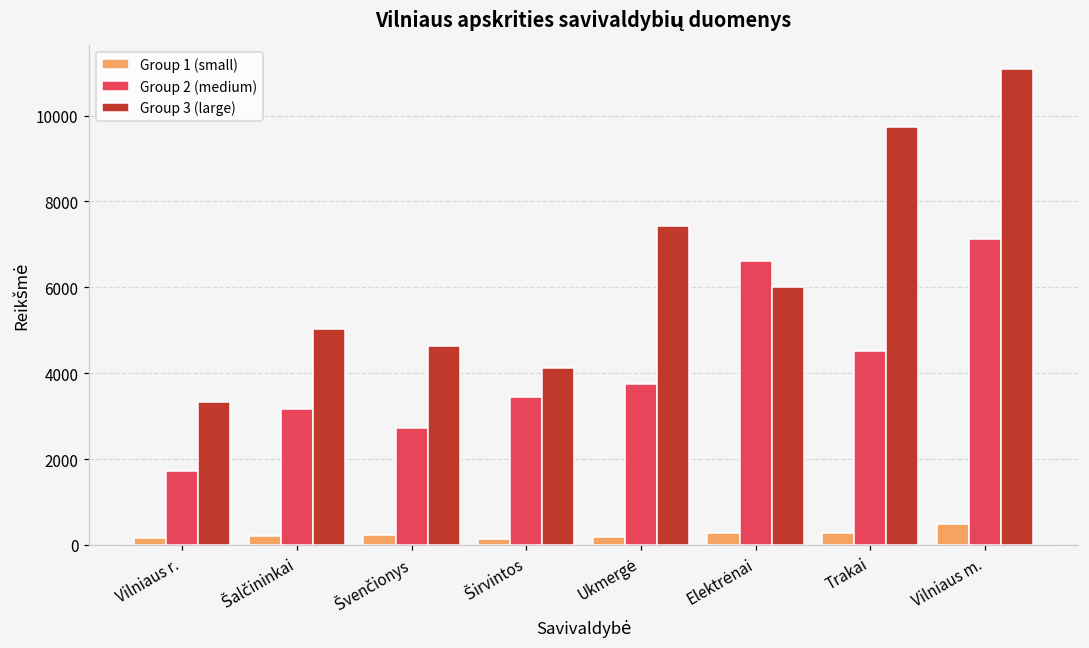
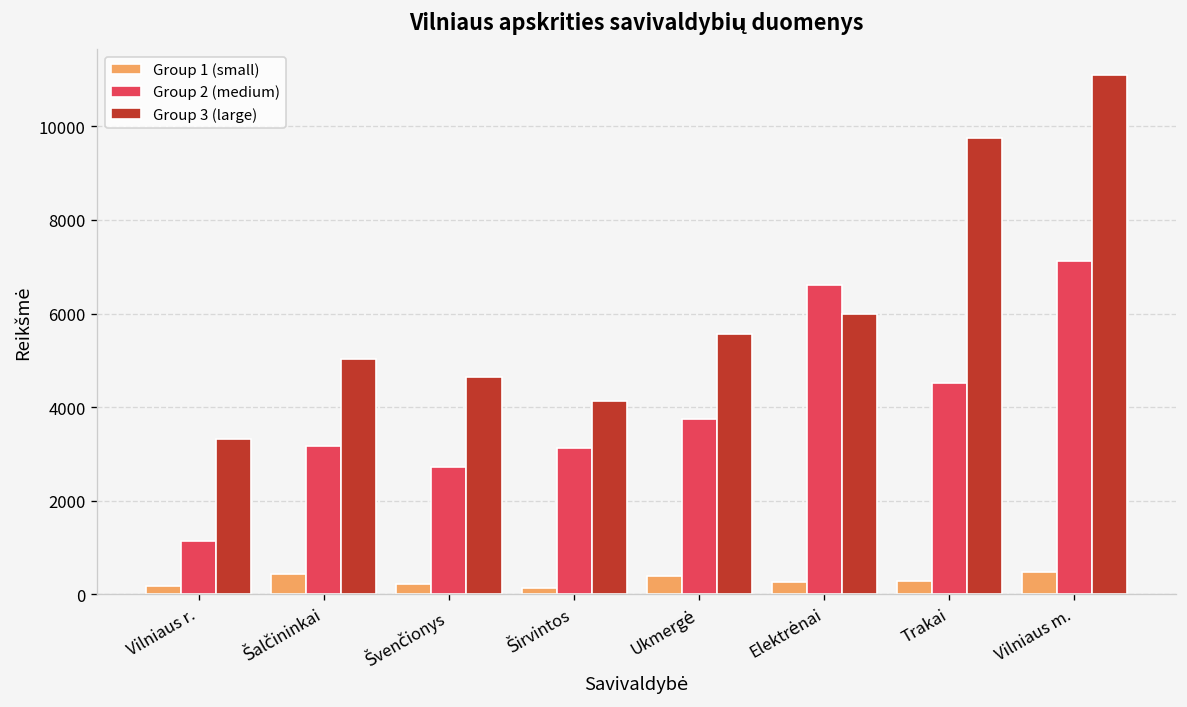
Group 2 (medium), Vilniaus r.: 1700 -> 1200
Group 1 (small), Šalčininkai: 200 -> 400
Group 2 (medium), Širvintos: 3400 -> 3100
Group 1 (small), Ukmergė: 200 -> 400
Group 3 (large), Ukmergė: 7400 -> 5600
